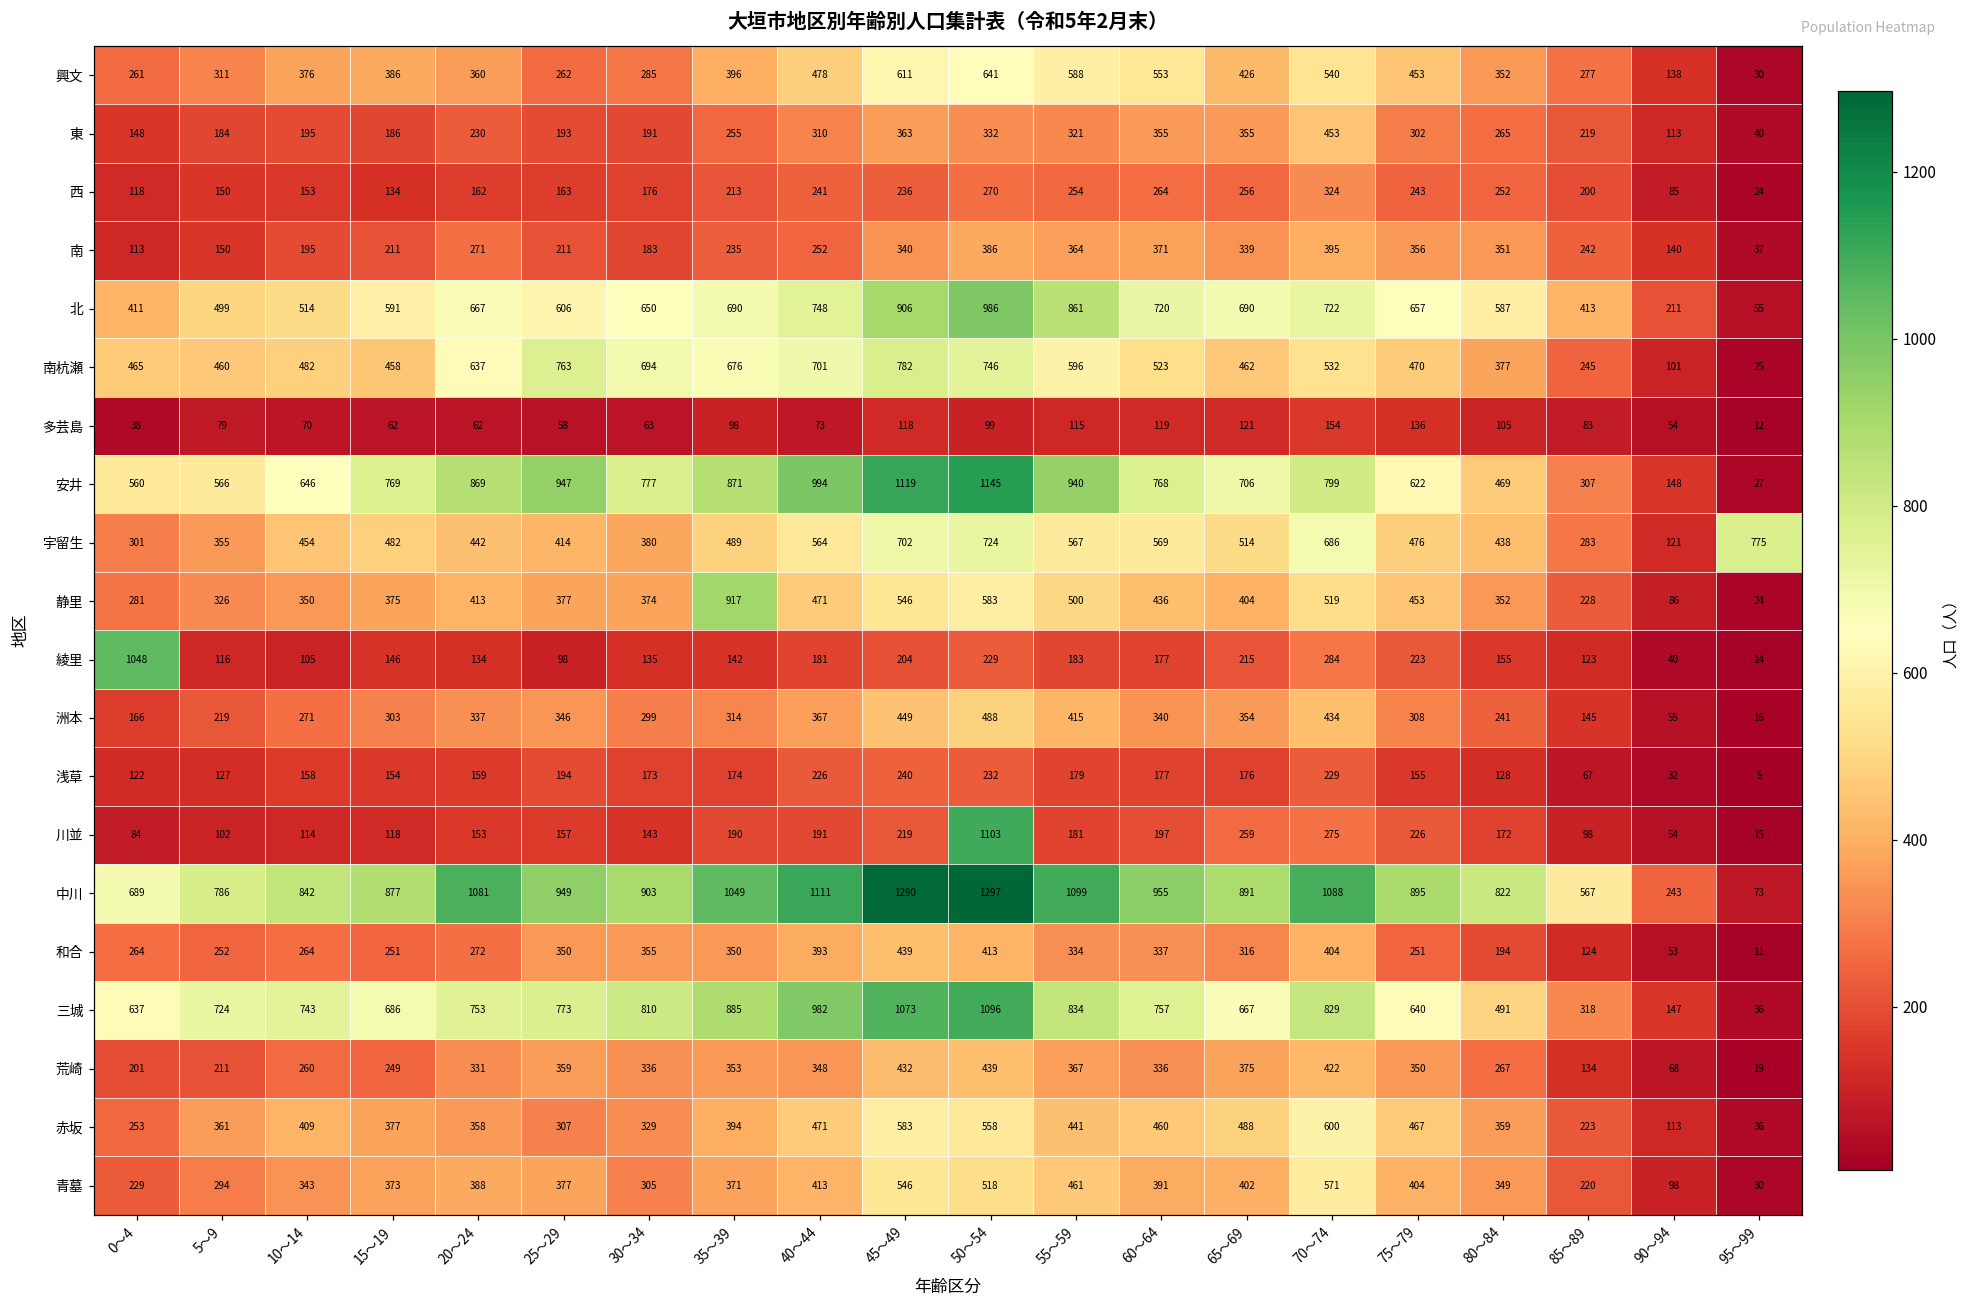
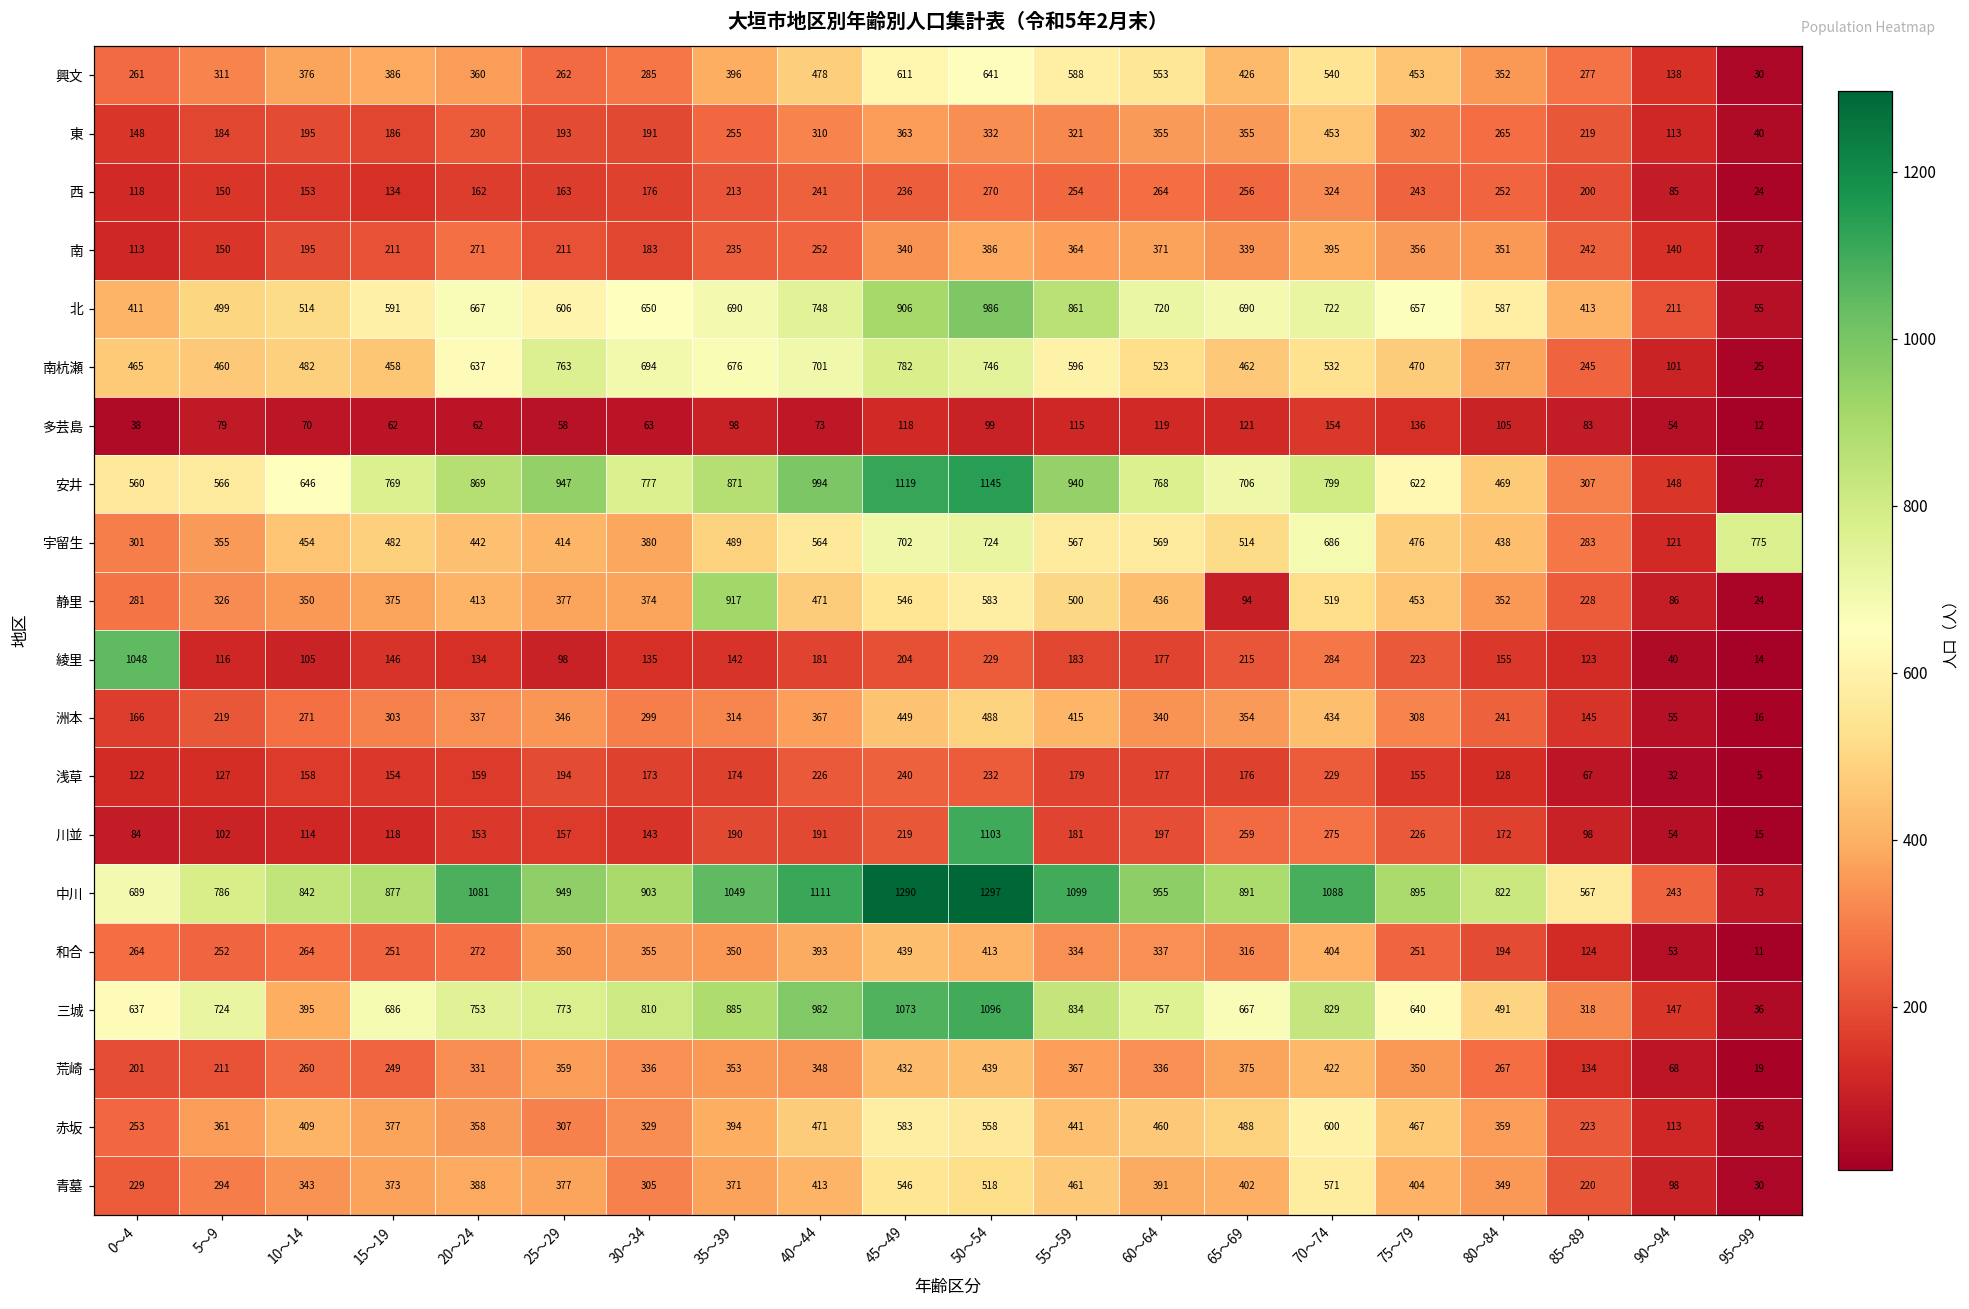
静里, 65～69: 404 -> 94
三城, 10～14: 743 -> 395
